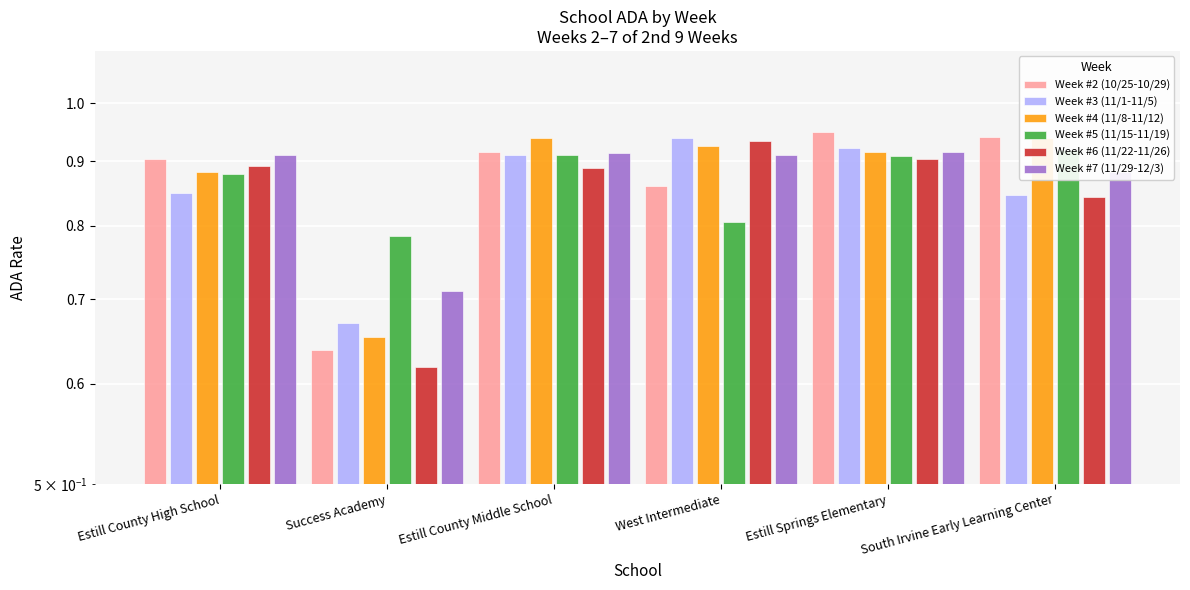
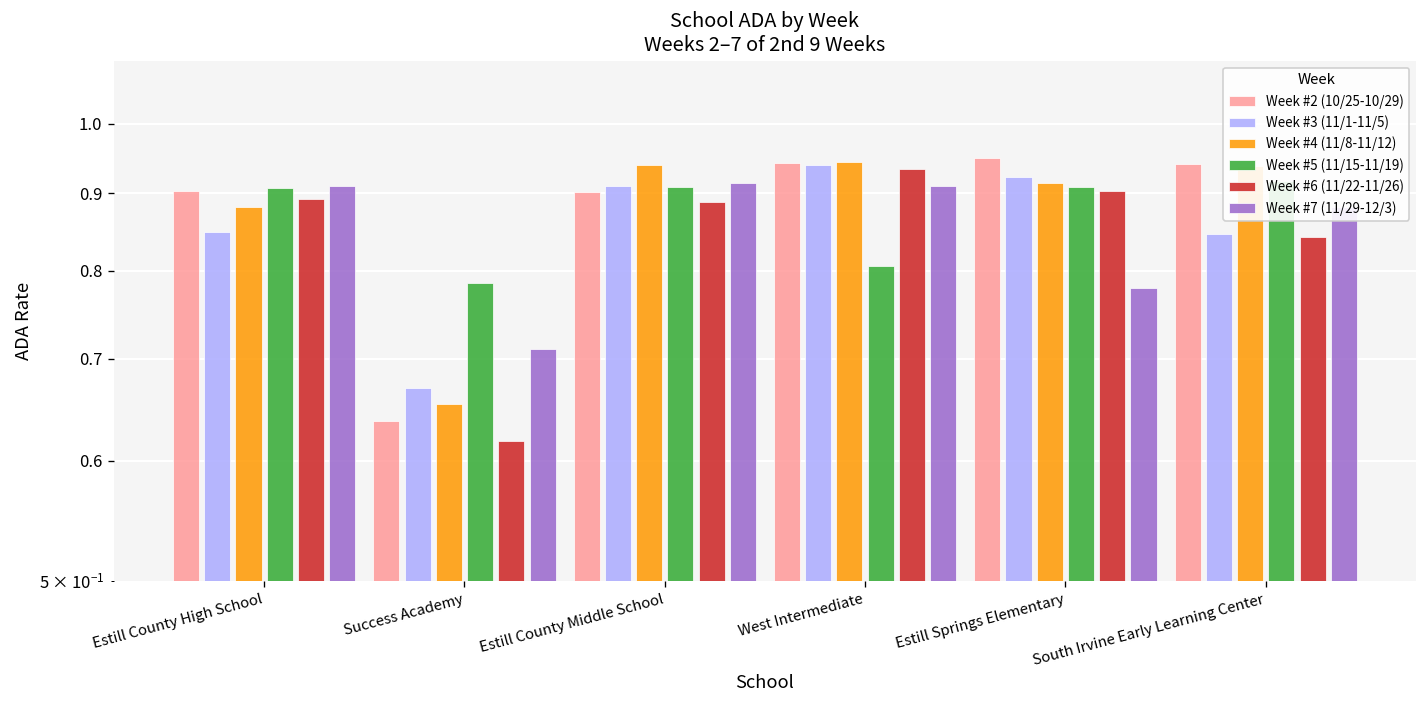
Week #5 (11/15-11/19), Estill County High School: 0.88 -> 0.91
Week #2 (10/25-10/29), Estill County Middle School: 0.92 -> 0.90
Week #2 (10/25-10/29), West Intermediate: 0.86 -> 0.94
Week #4 (11/8-11/12), West Intermediate: 0.92 -> 0.94
Week #7 (11/29-12/3), Estill Springs Elementary: 0.92 -> 0.78
